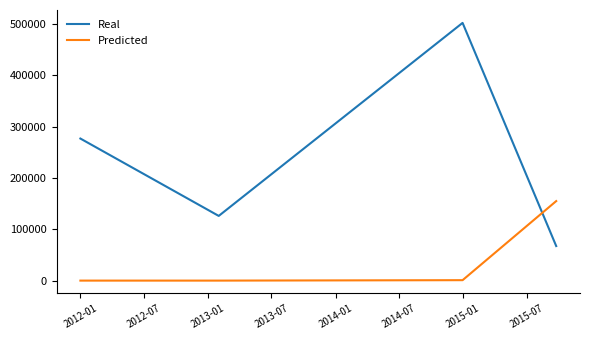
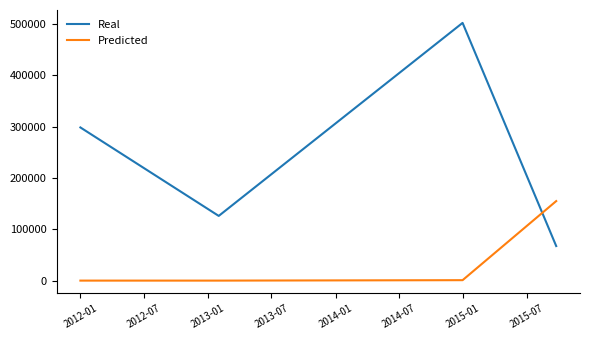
Real, 2012-01: 280000 -> 300000
